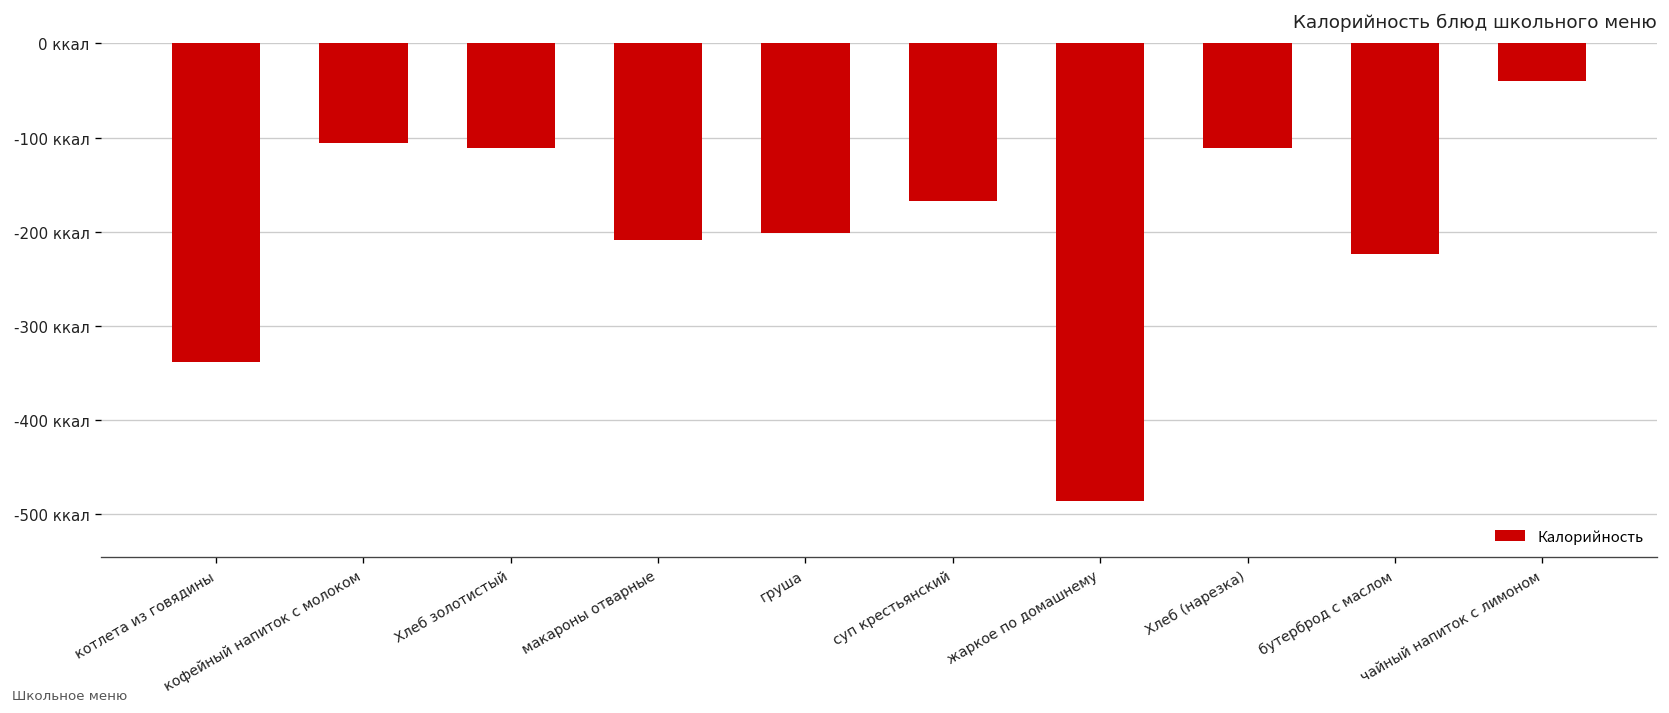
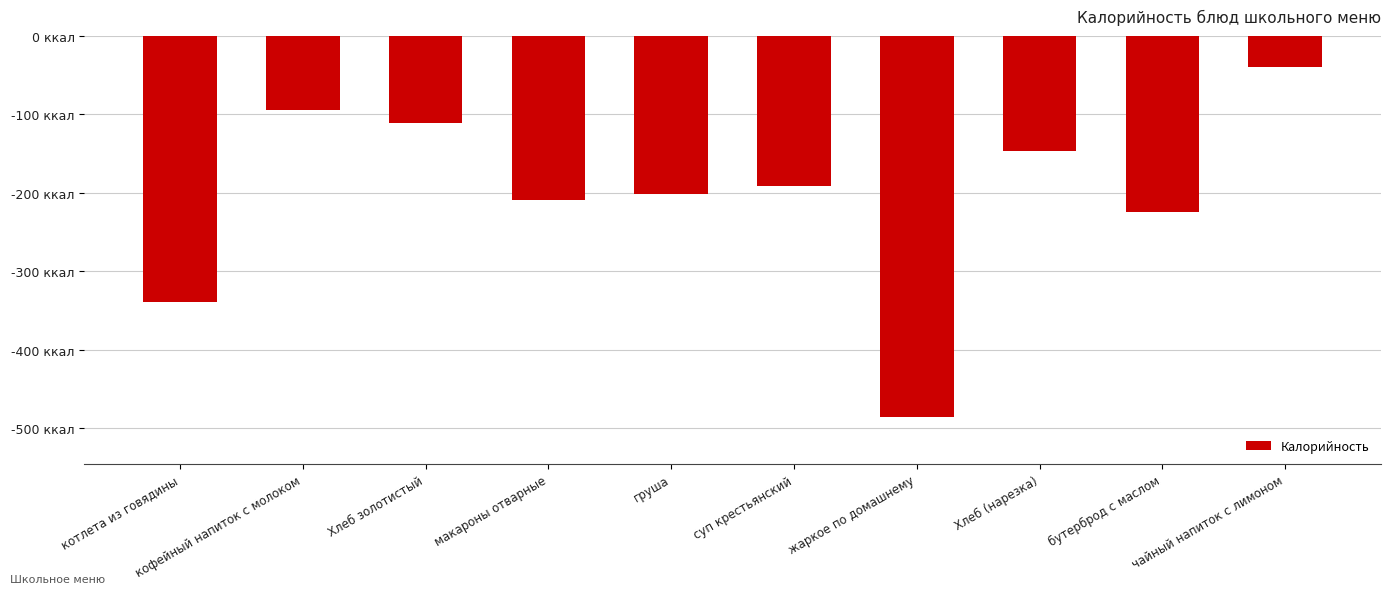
кофейный напиток с молоком: -110 ккал -> -90 ккал
суп крестьянский: -170 ккал -> -190 ккал
Хлеб (нарезка): -110 ккал -> -150 ккал
